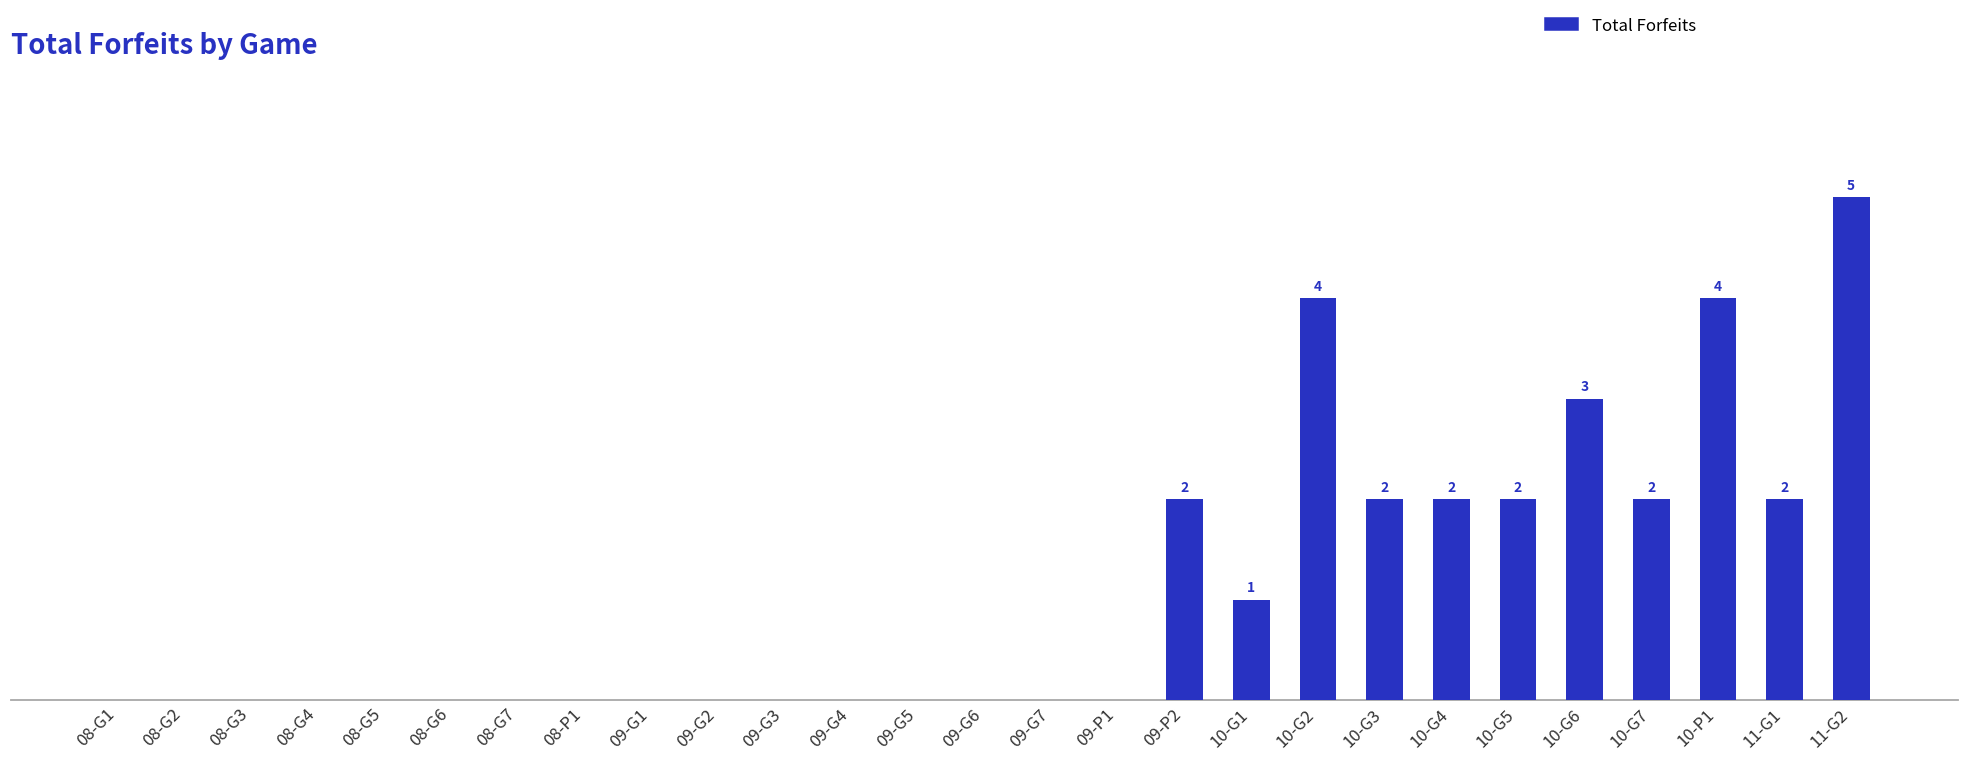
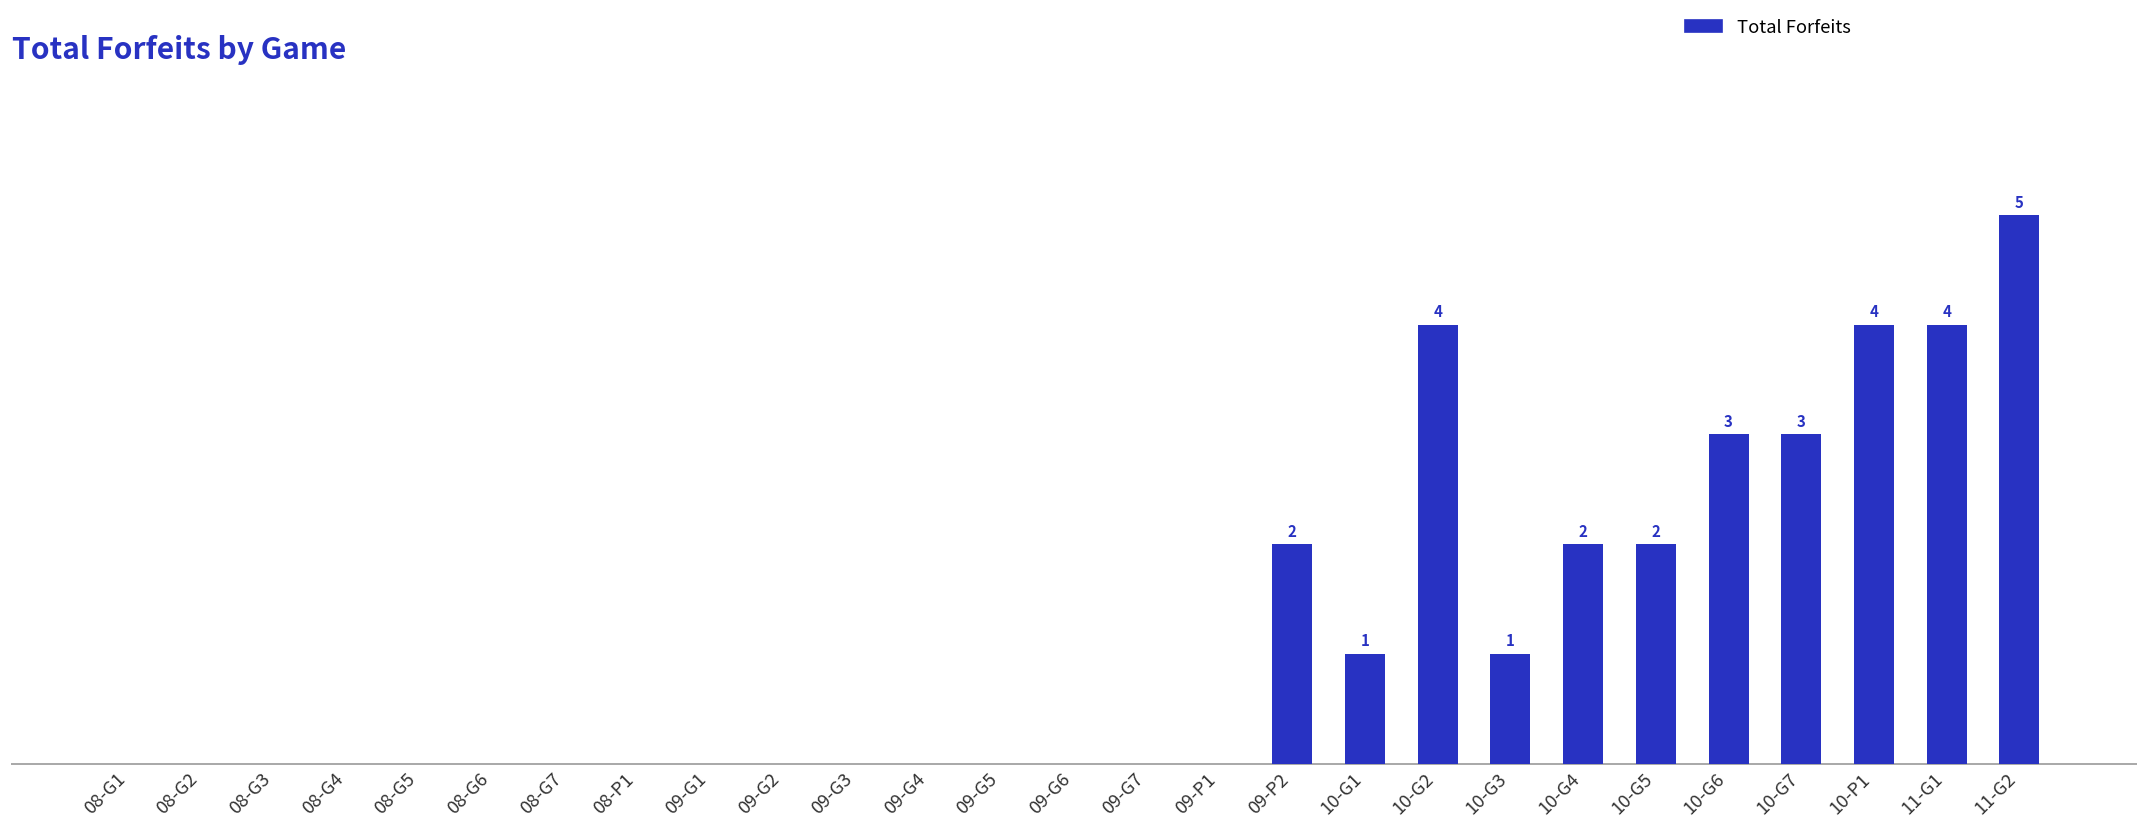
10-G3: 2 -> 1
10-G7: 2 -> 3
11-G1: 2 -> 4
